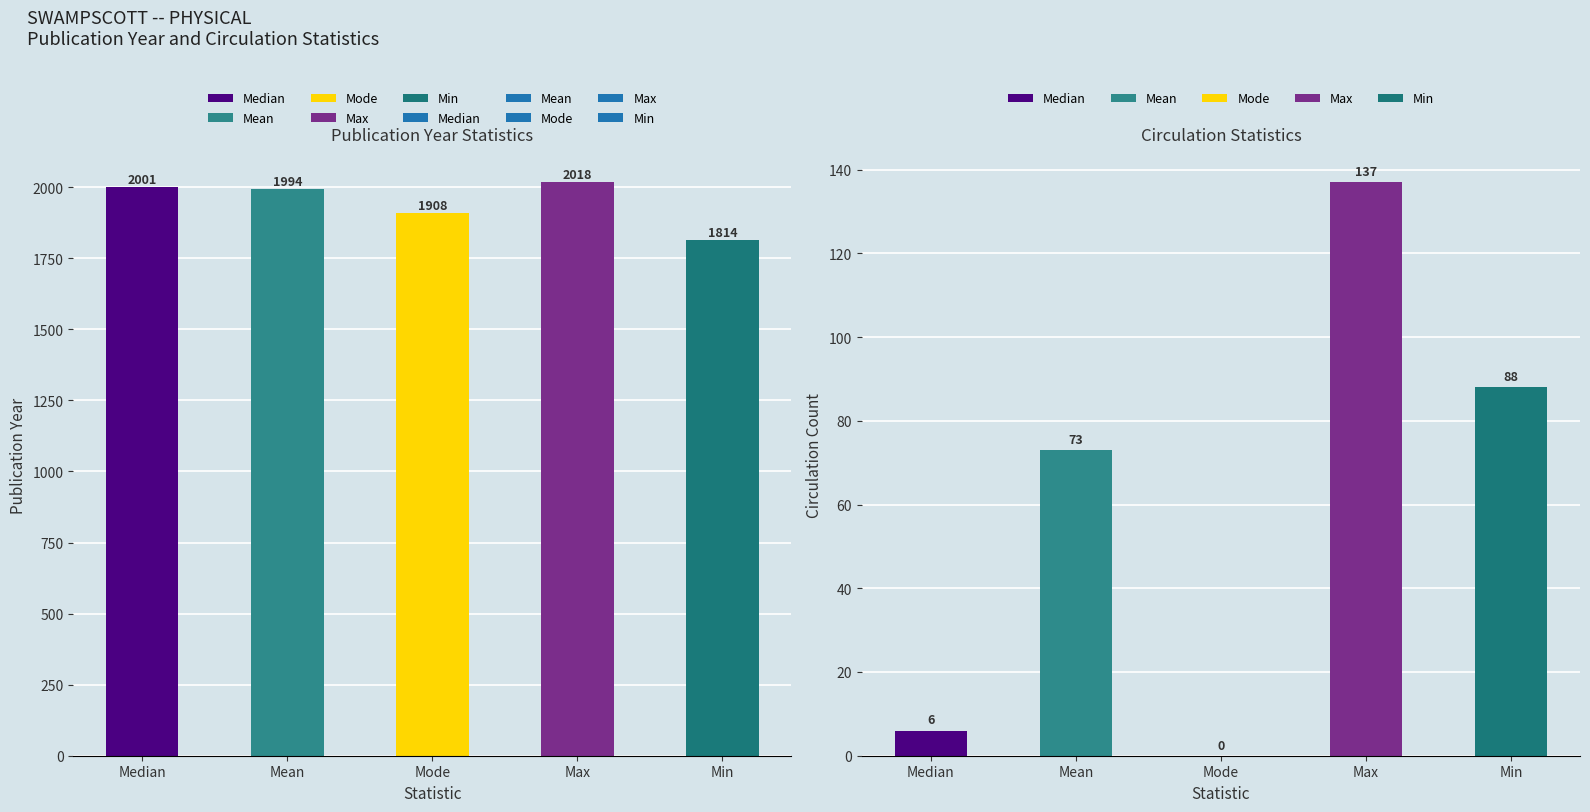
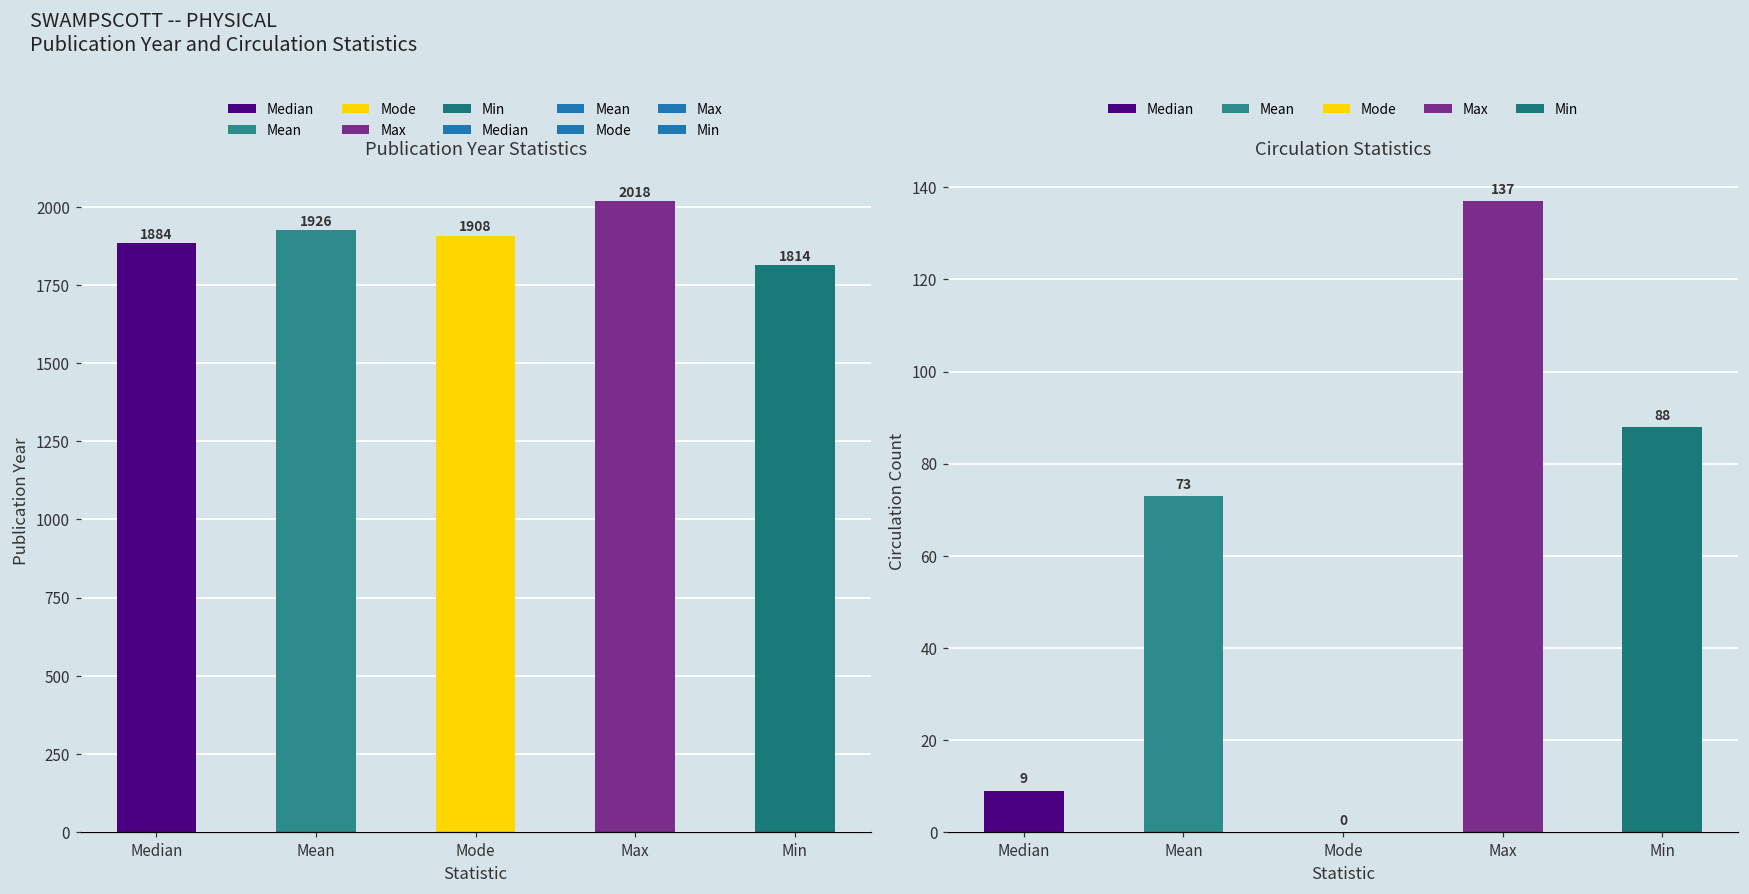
Publication Year Statistics, Median: 2001 -> 1884
Publication Year Statistics, Mean: 1994 -> 1926
Circulation Statistics, Median: 6 -> 9
